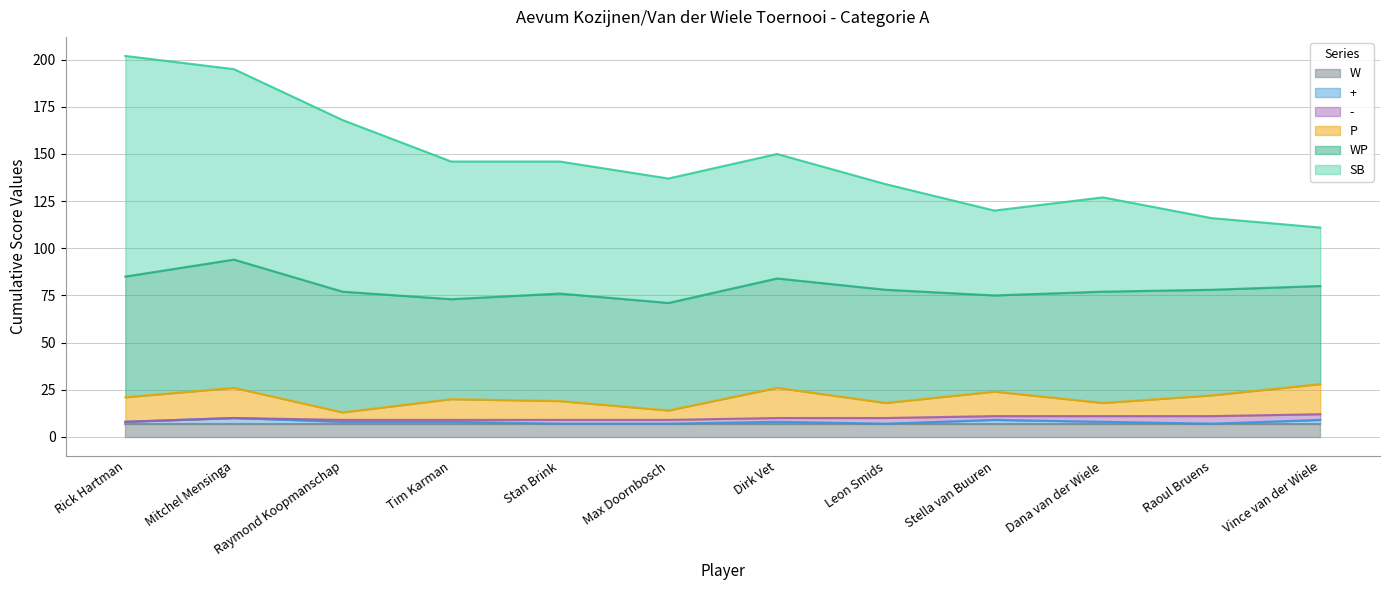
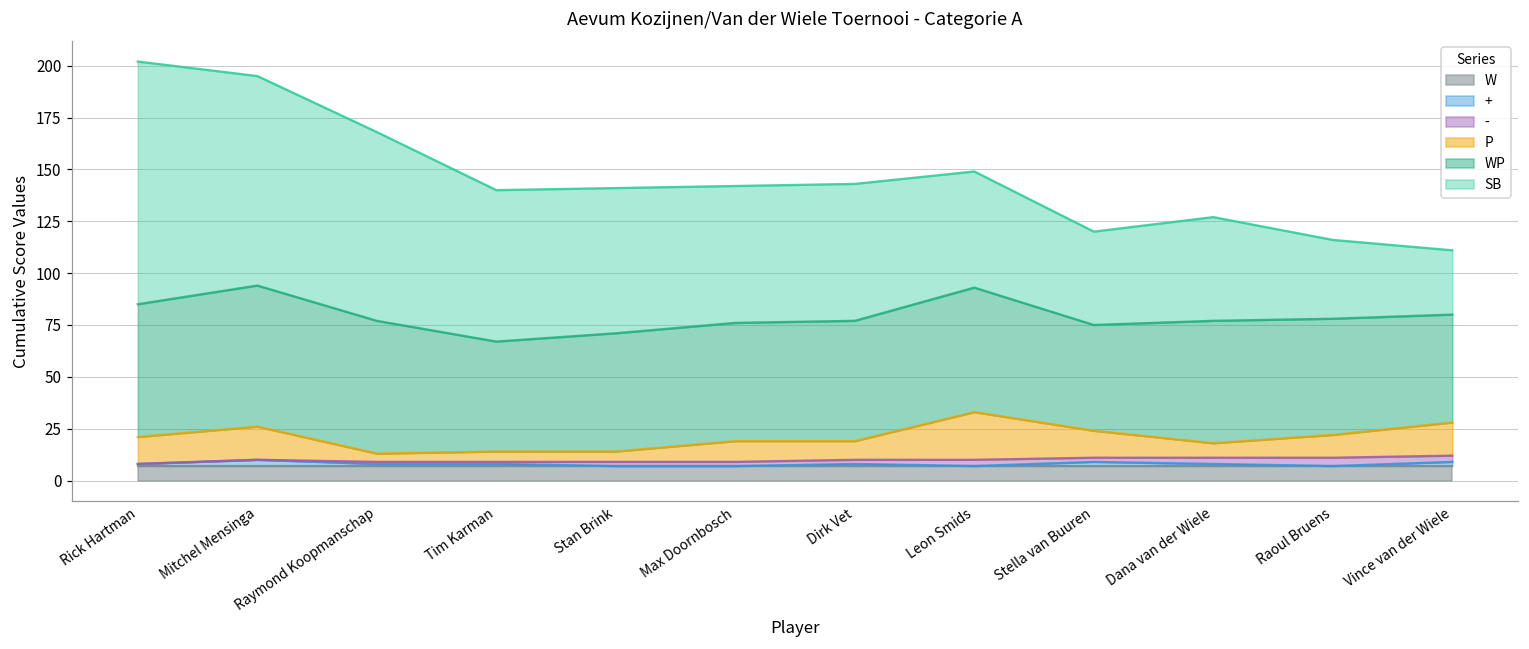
P, Tim Karman: 11 -> 5
P, Stan Brink: 10 -> 5
P, Max Doornbosch: 5 -> 10
P, Dirk Vet: 16 -> 9
P, Leon Smids: 8 -> 23
